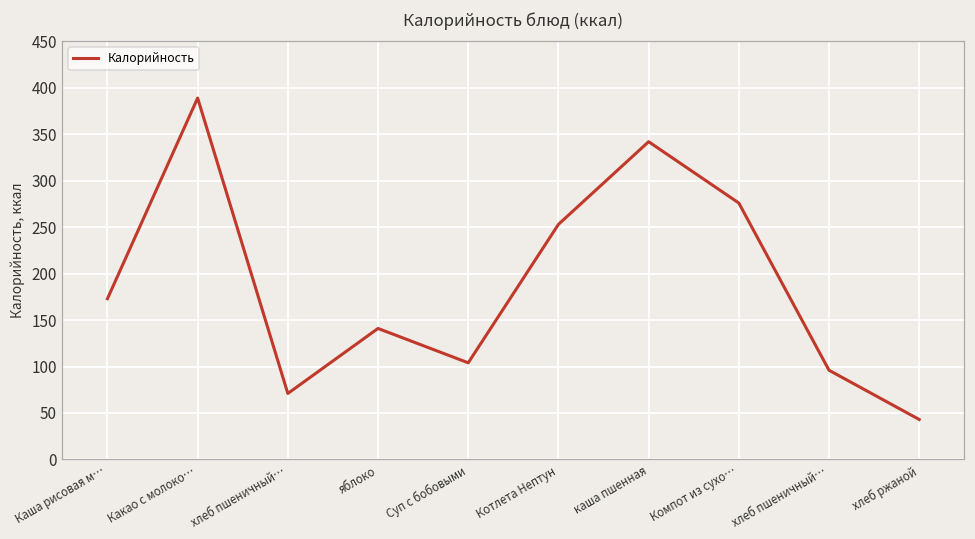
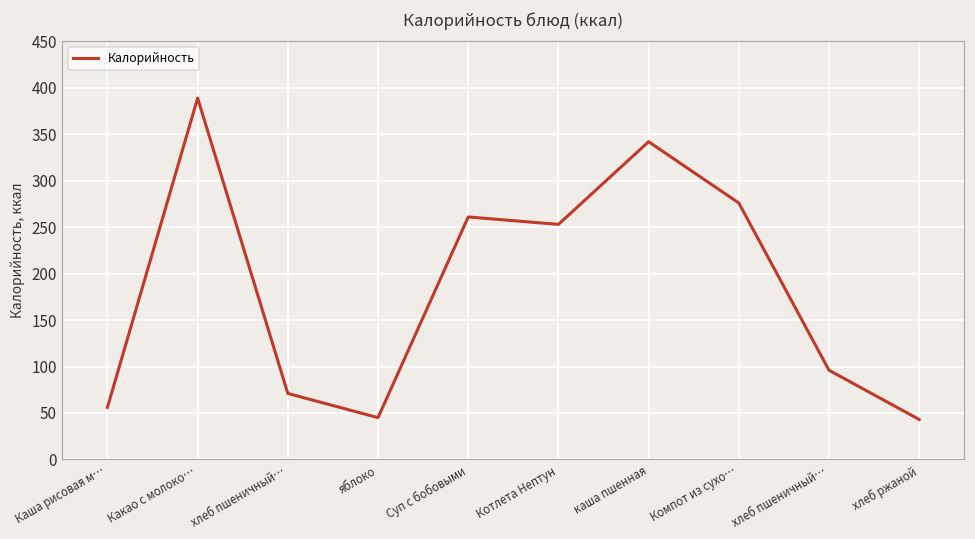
Каша рисовая м…: 170 -> 60
яблоко: 140 -> 50
Суп с бобовыми: 100 -> 260
